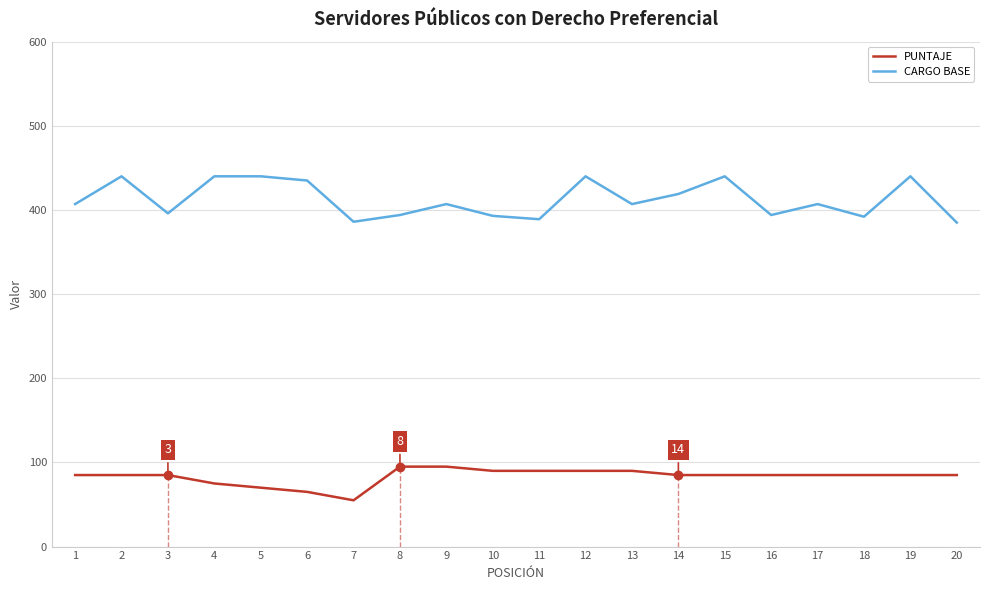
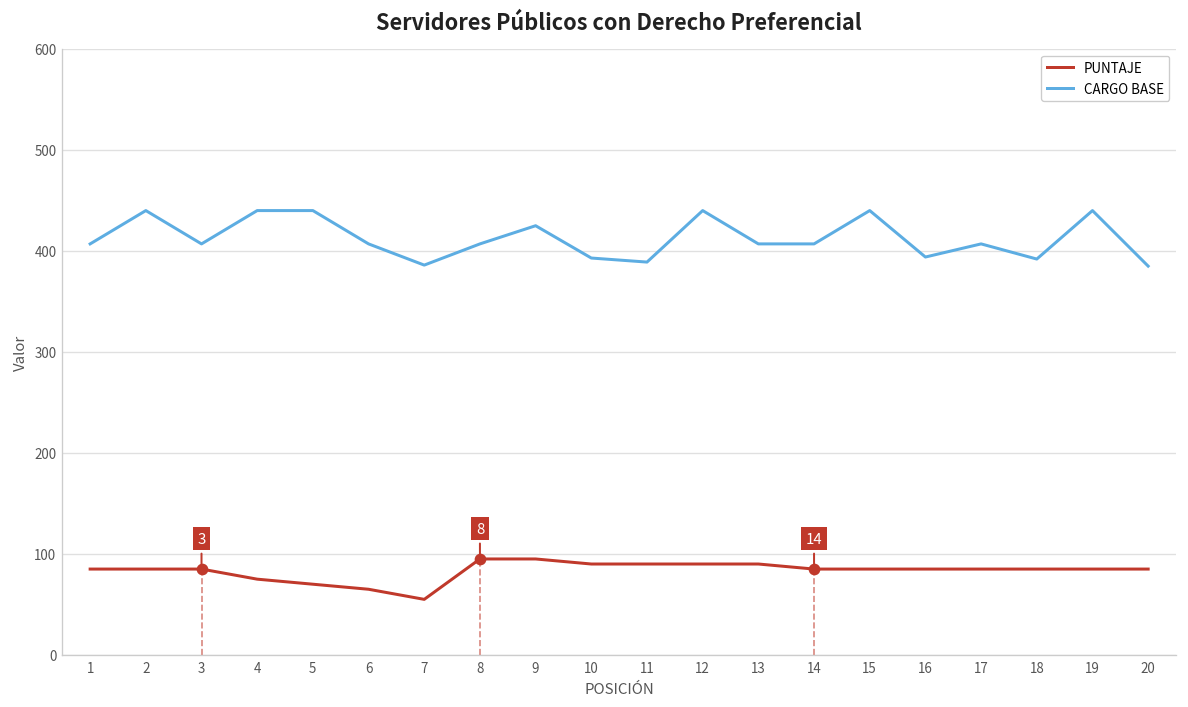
CARGO BASE, 3: 400 -> 410
CARGO BASE, 6: 440 -> 410
CARGO BASE, 8: 390 -> 410
CARGO BASE, 9: 410 -> 430
CARGO BASE, 14: 420 -> 410
